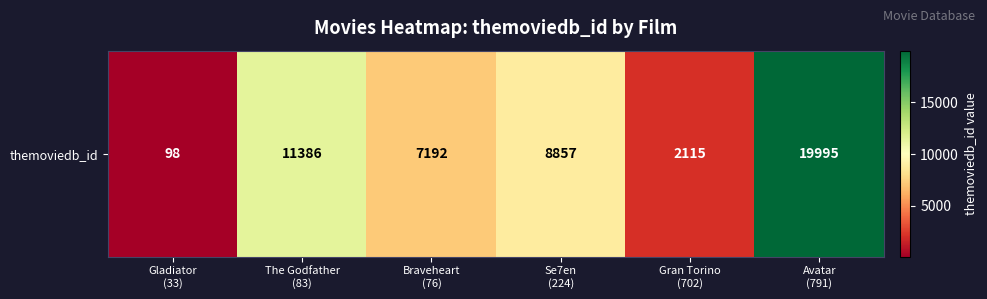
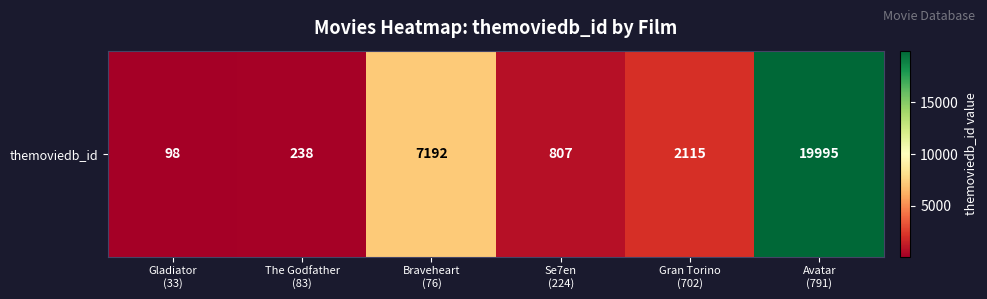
themoviedb_id, The Godfather (83): 11386 -> 238
themoviedb_id, Se7en (224): 8857 -> 807
